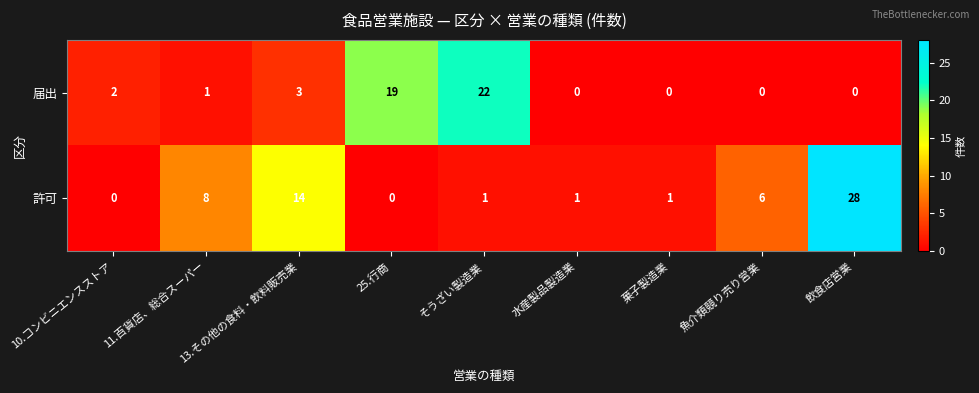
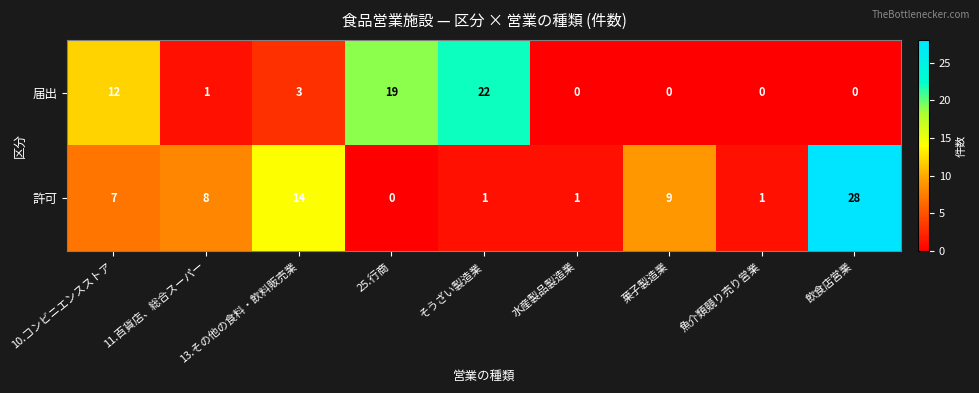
届出, 10.コンビニエンスストア: 2 -> 12
許可, 10.コンビニエンスストア: 0 -> 7
許可, 菓子製造業: 1 -> 9
許可, 魚介類競り売り営業: 6 -> 1
